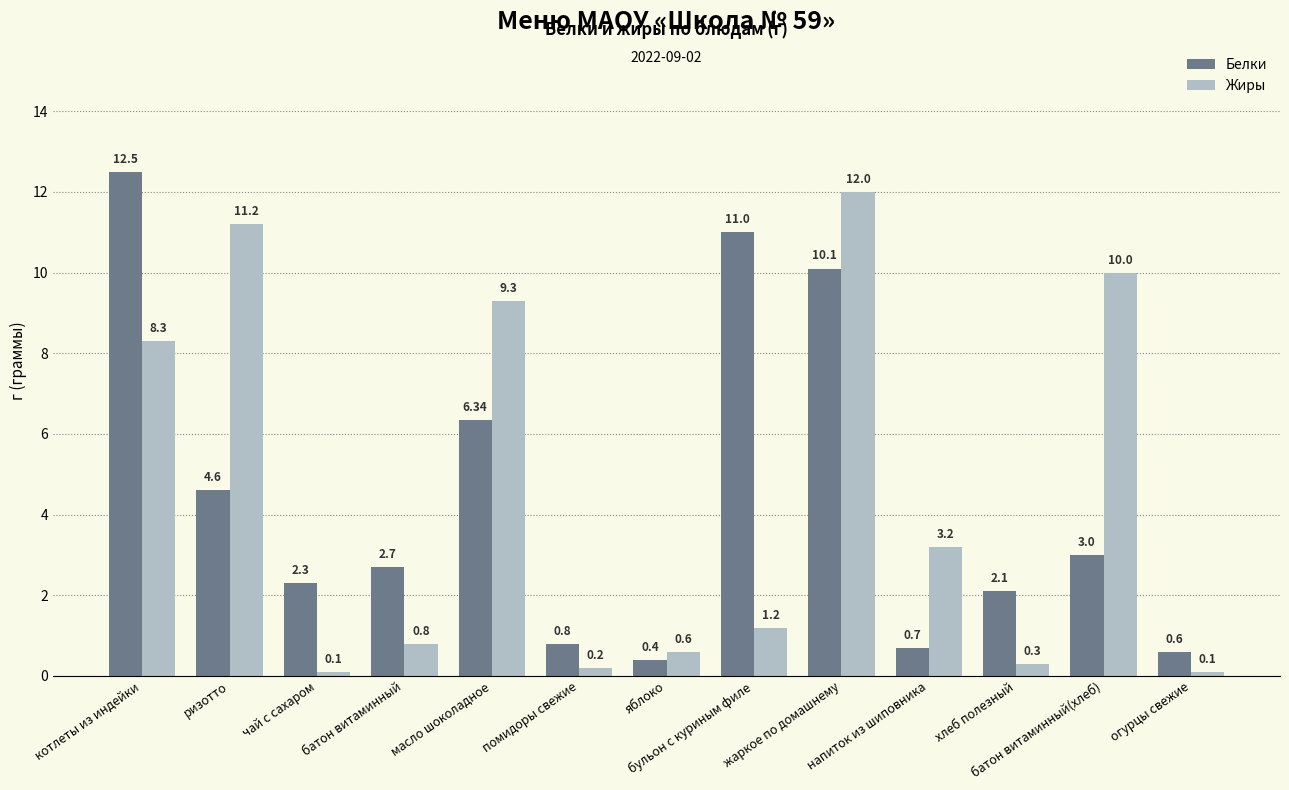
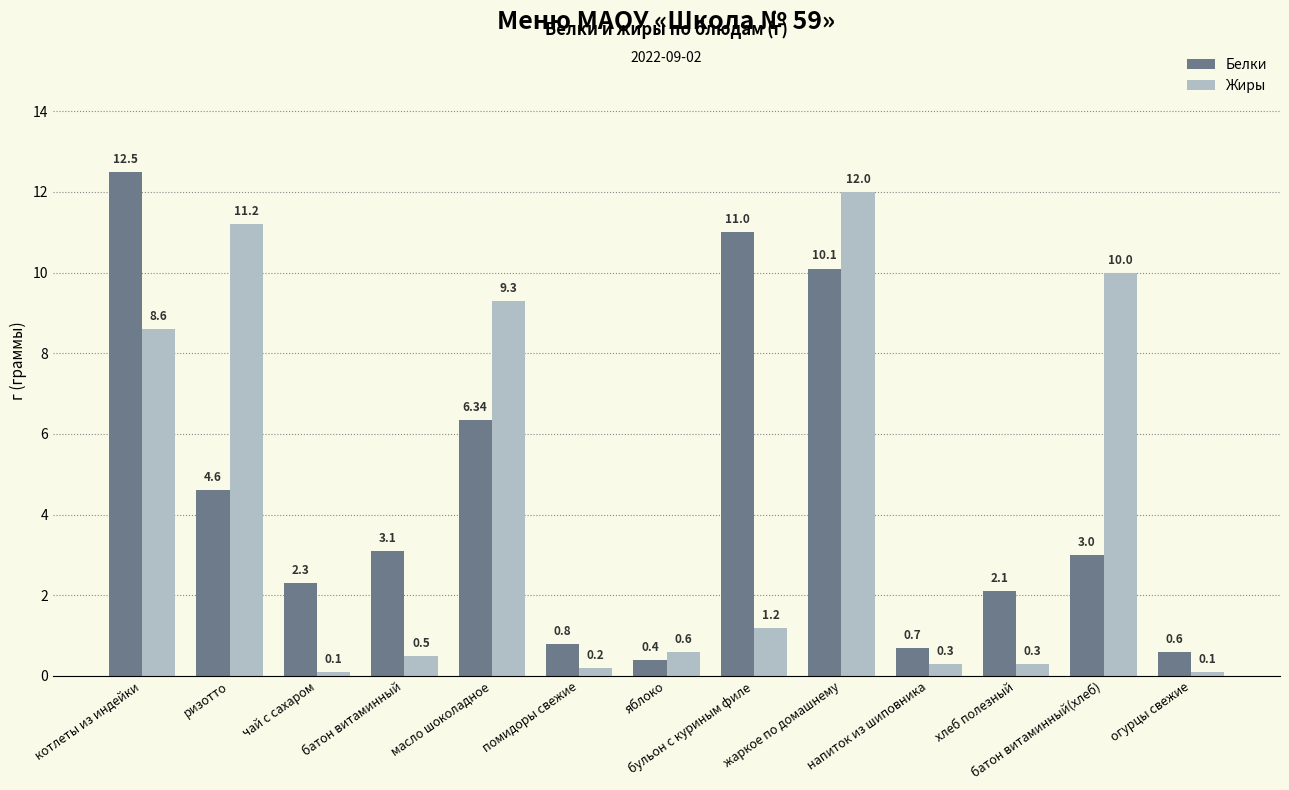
Жиры, котлеты из индейки: 8.3 -> 8.6
Белки, батон витаминный: 2.7 -> 3.1
Жиры, батон витаминный: 0.8 -> 0.5
Жиры, напиток из шиповника: 3.2 -> 0.3
